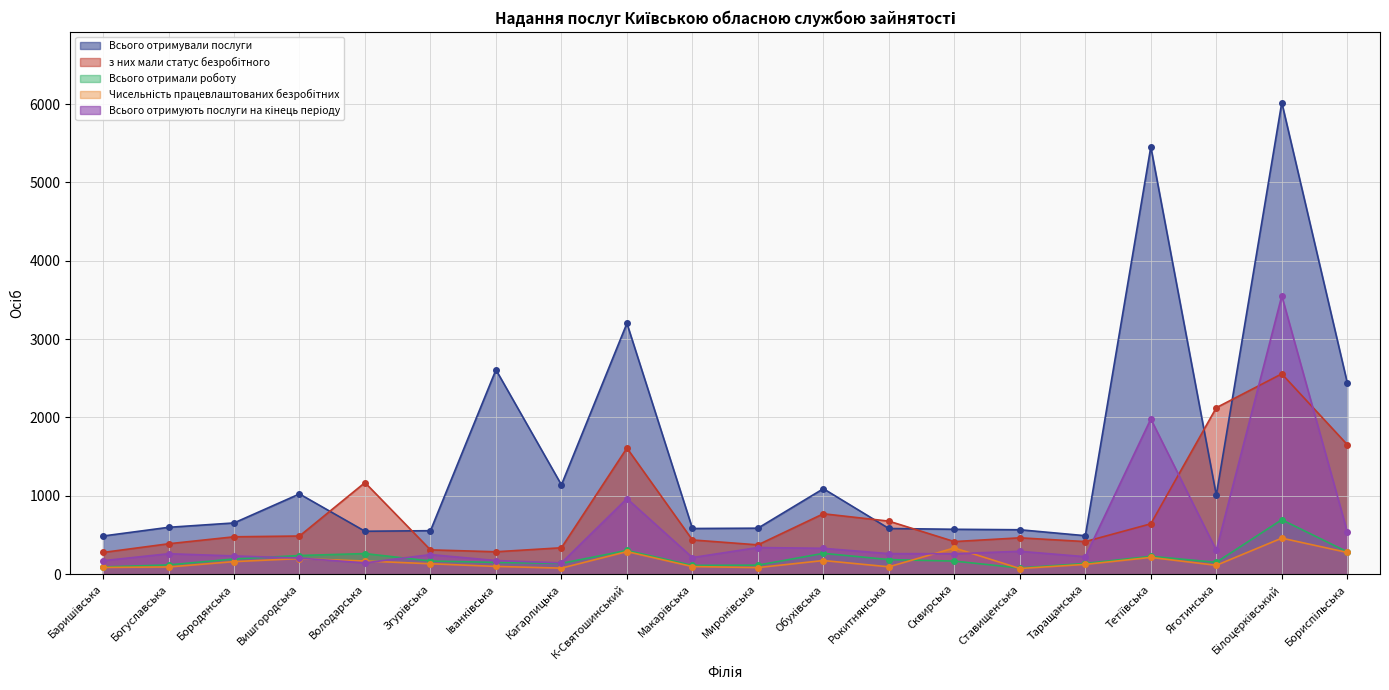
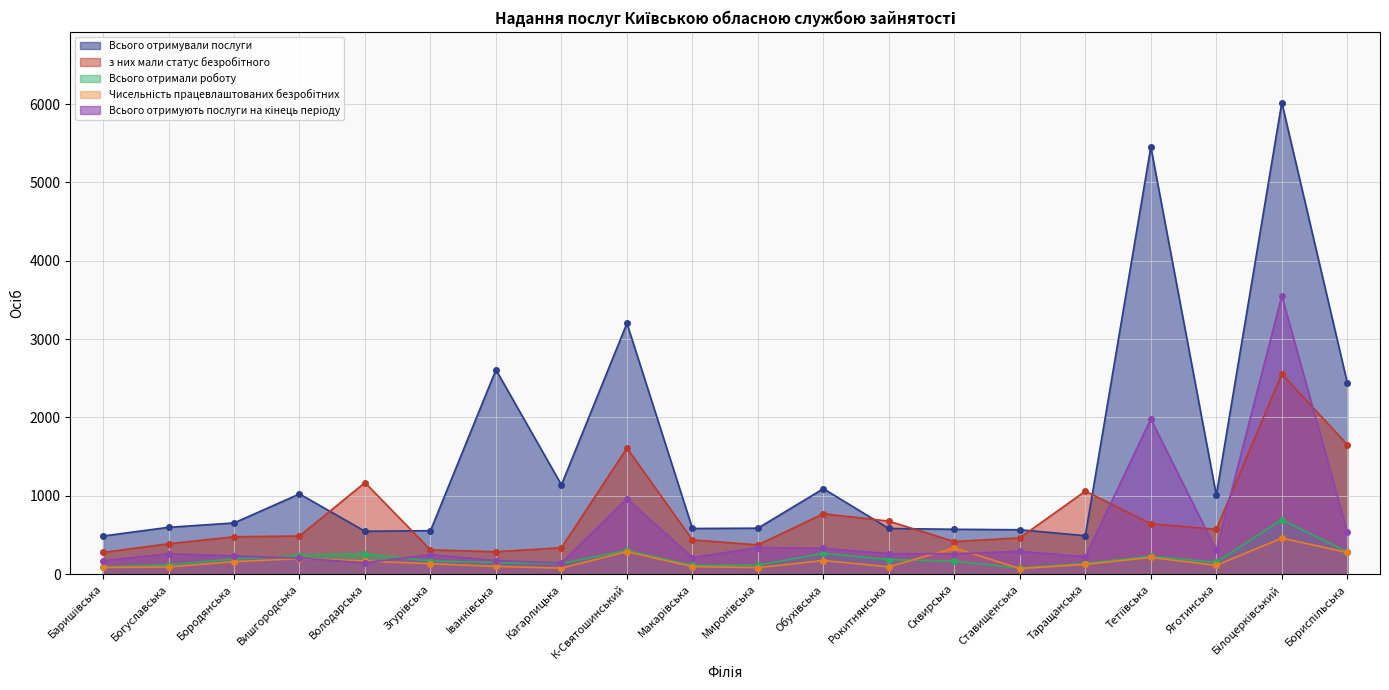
з них мали статус безробітного, Таращанська: 400 -> 1100
з них мали статус безробітного, Яготинська: 2100 -> 600
